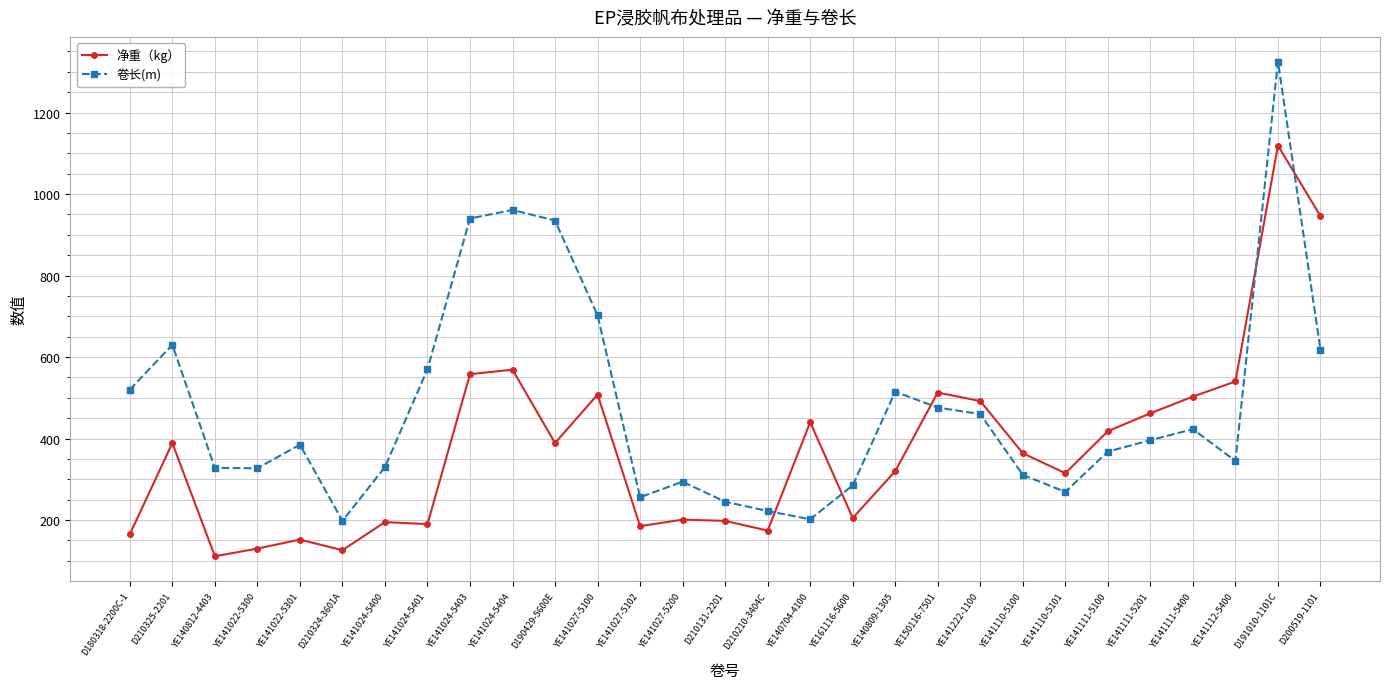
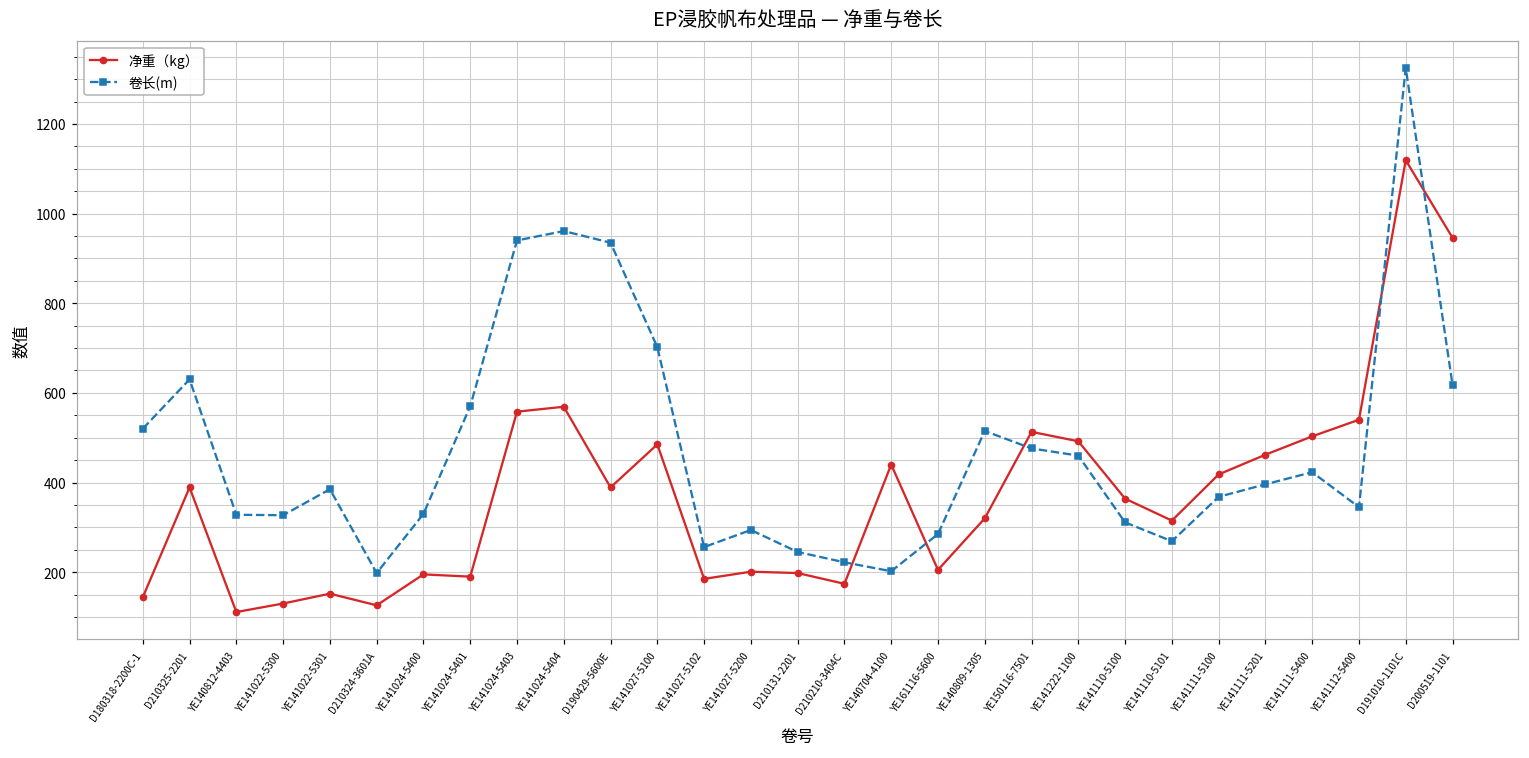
净重（kg）, D180318-2200C-1: 170 -> 140
净重（kg）, YE141027-5100: 510 -> 490
